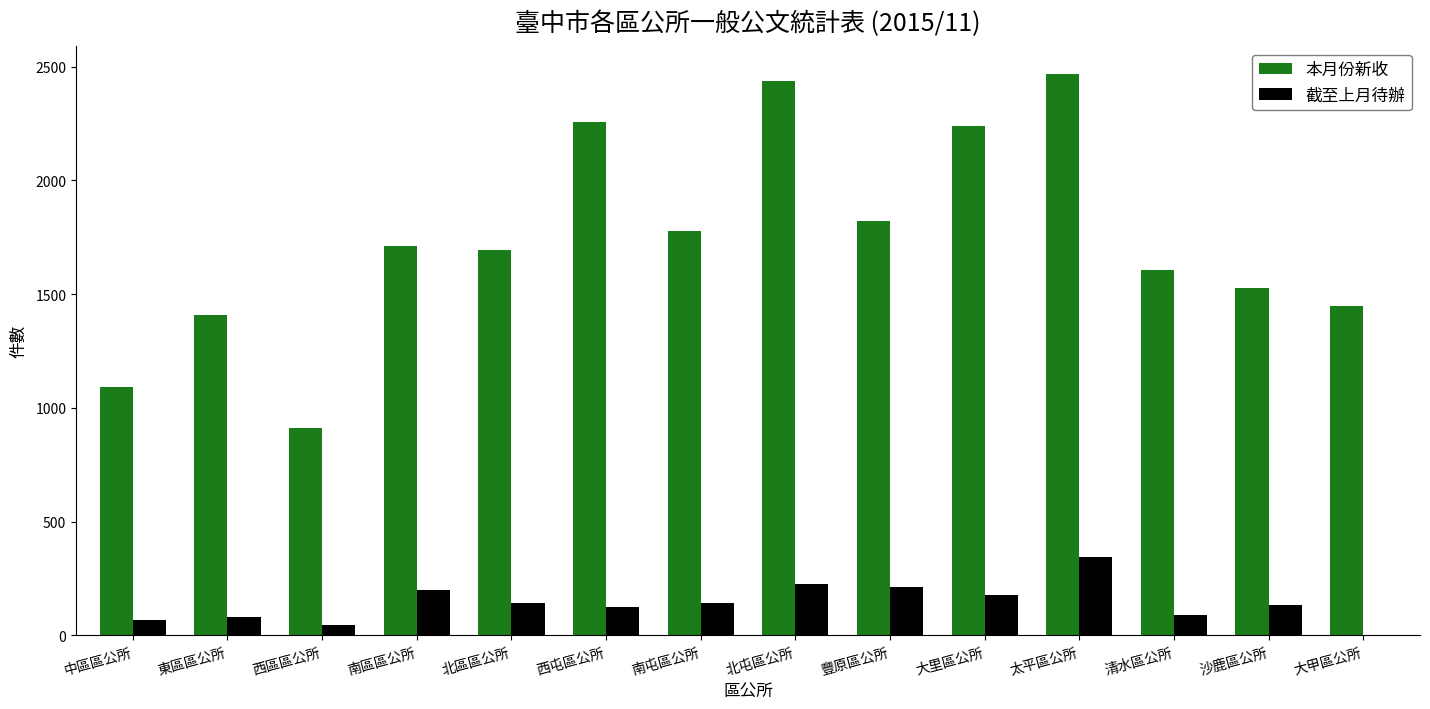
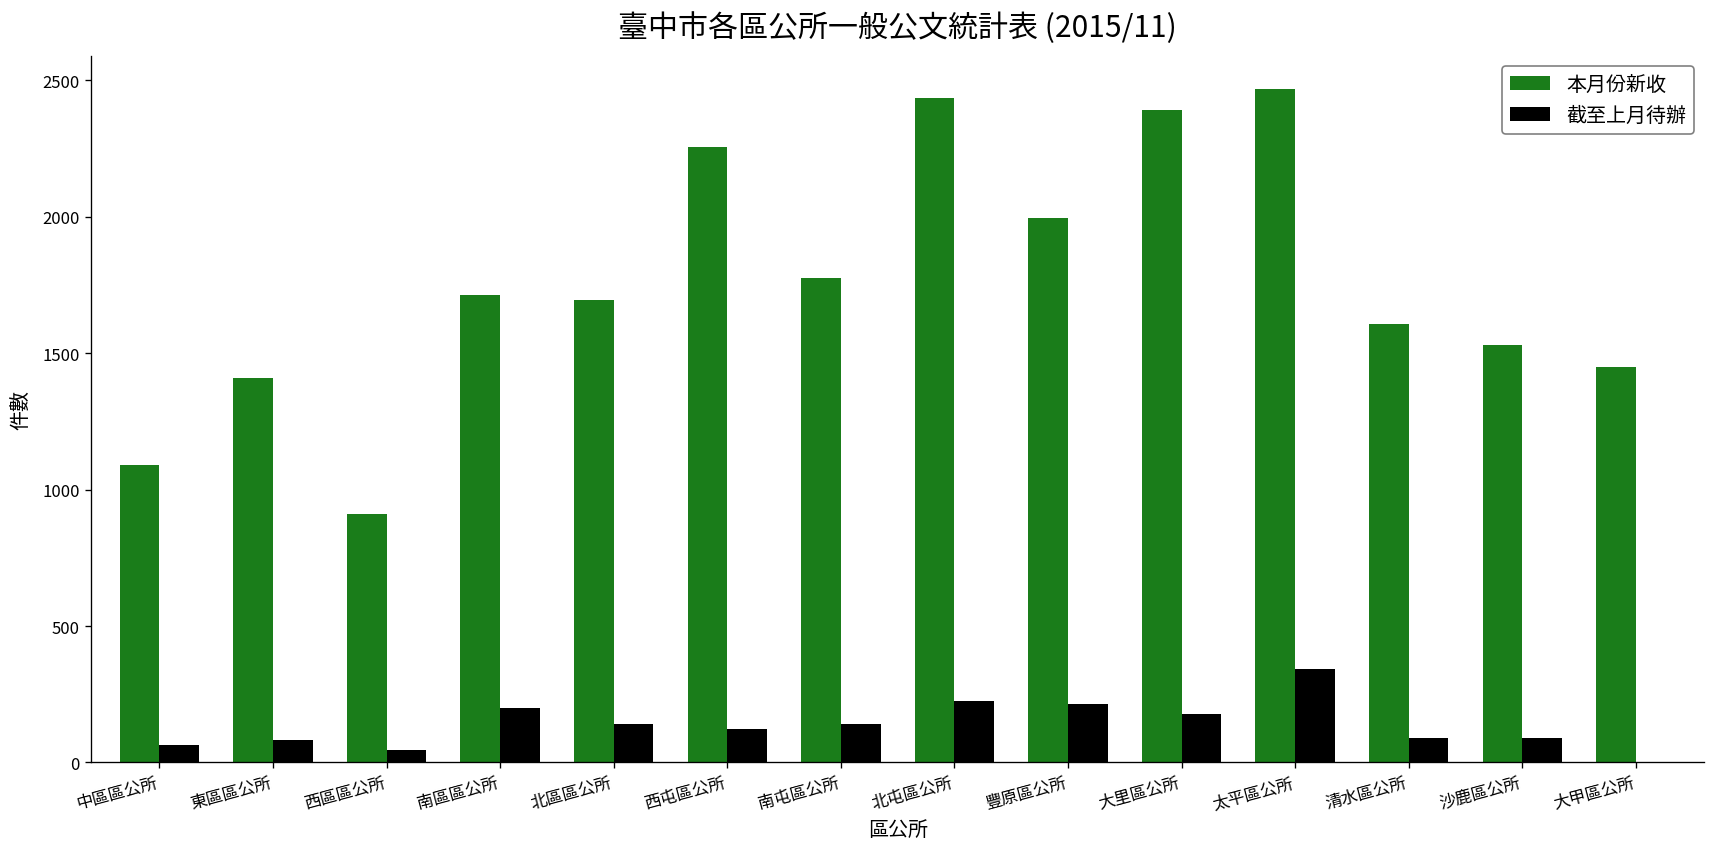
本月份新收, 豐原區公所: 1820 -> 1990
本月份新收, 大里區公所: 2240 -> 2390
截至上月待辦, 沙鹿區公所: 130 -> 90
